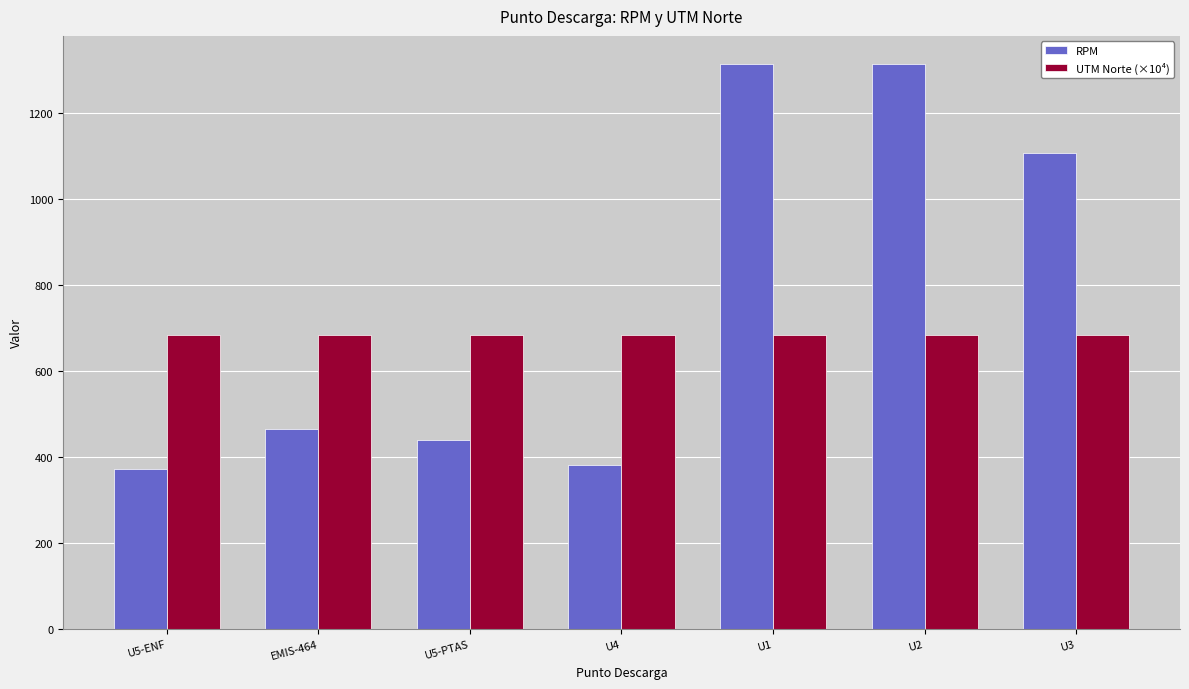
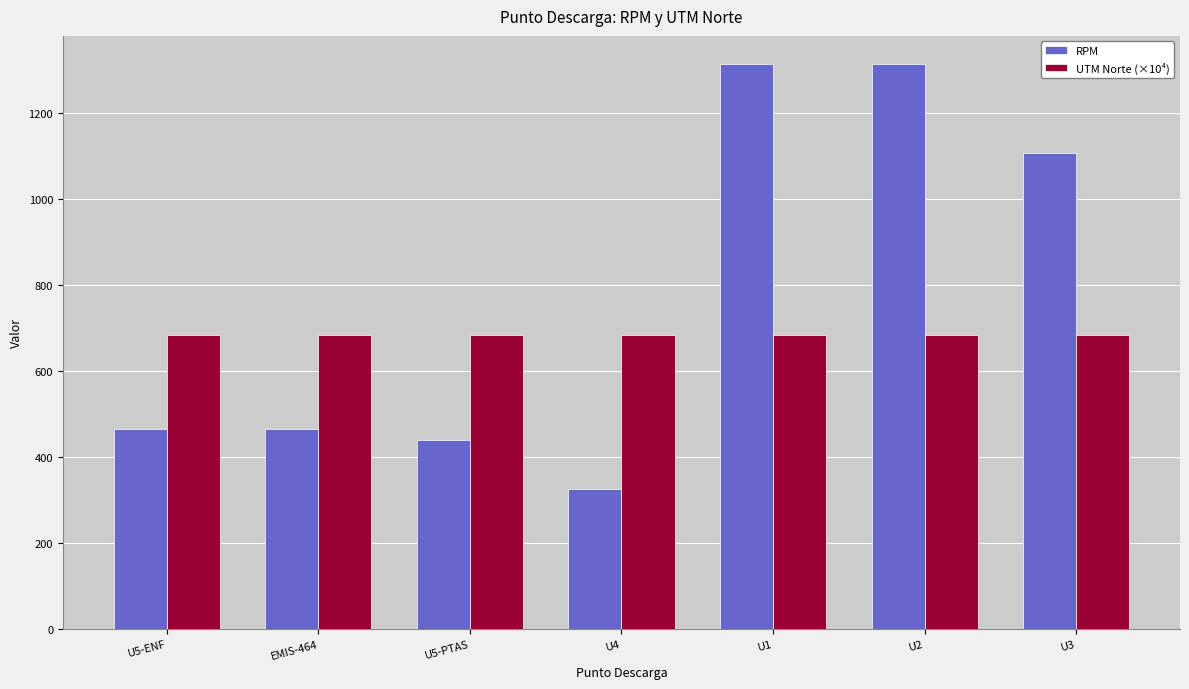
RPM, U5-ENF: 370 -> 470
RPM, U4: 380 -> 330
